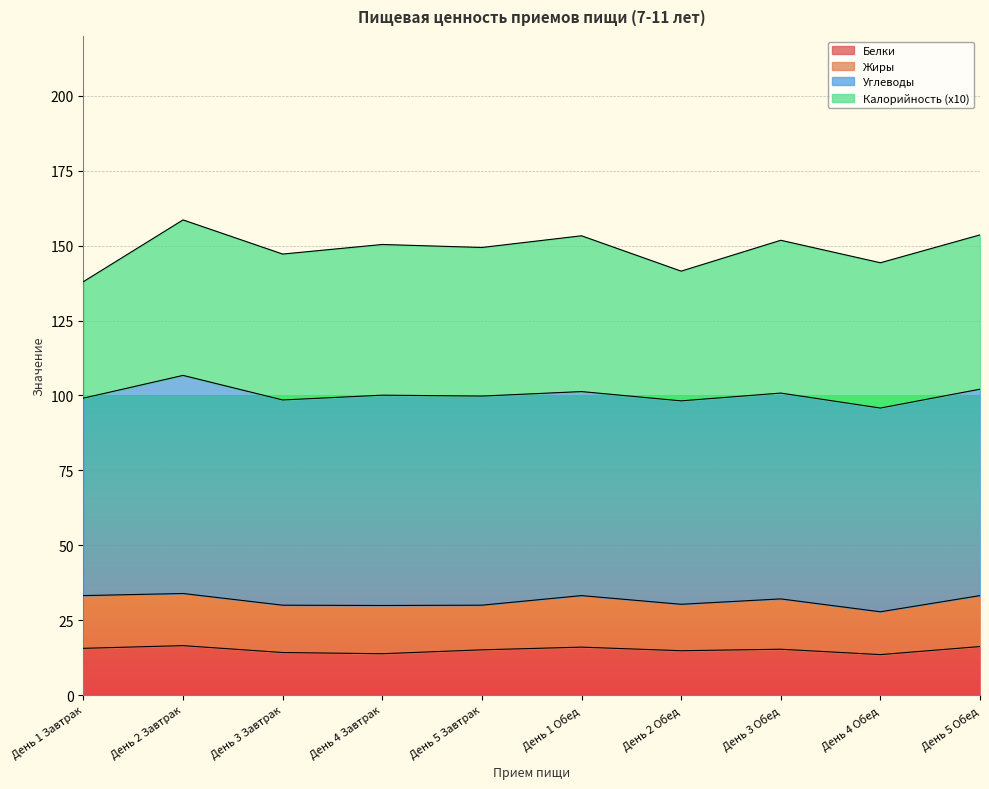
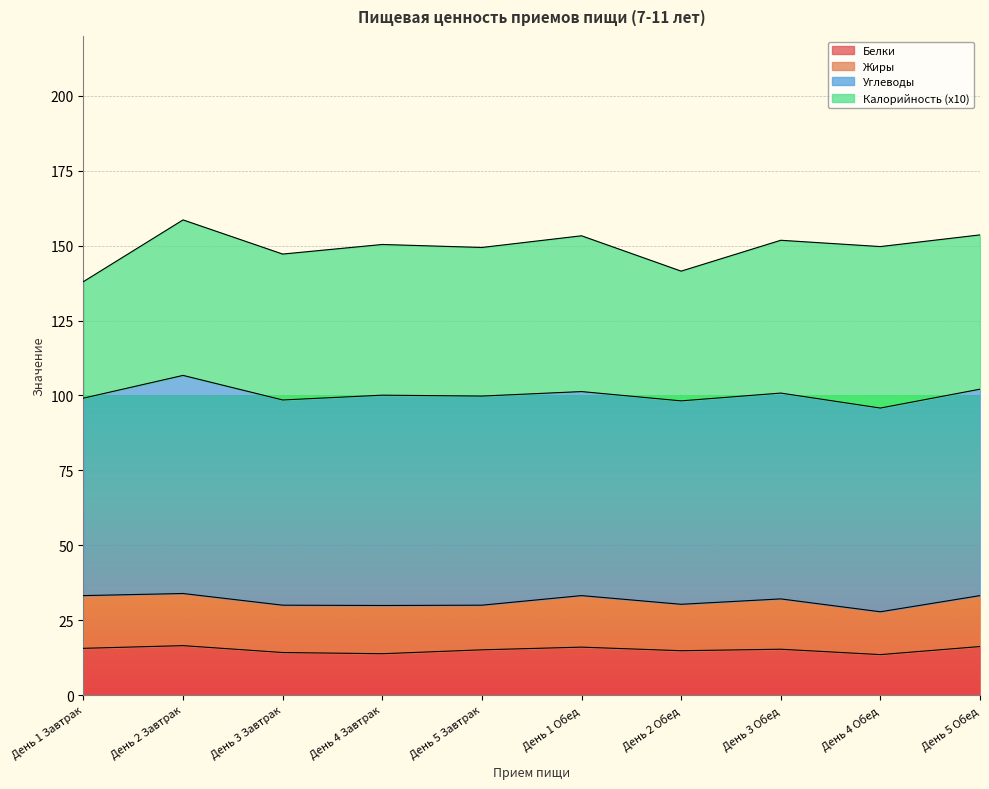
Калорийность (x10), День 4 Обед: 49 -> 54
